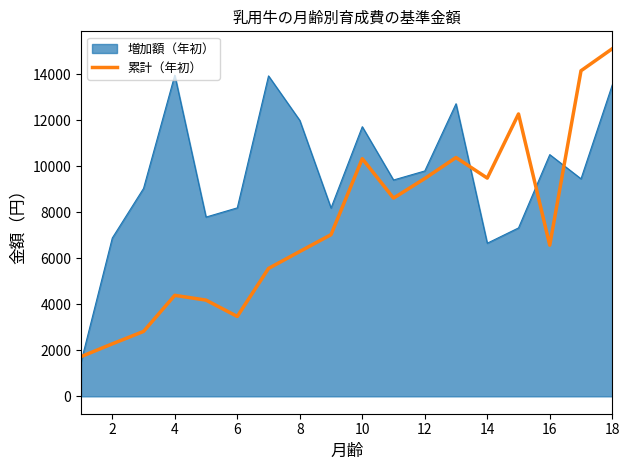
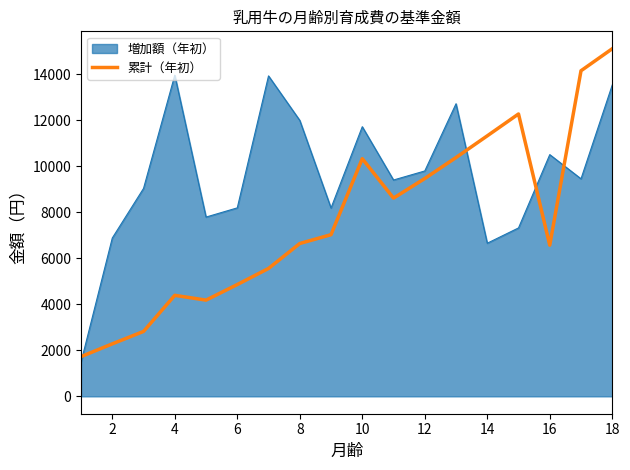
累計（年初）, 6: 3500 -> 4900
累計（年初）, 8: 6300 -> 6600
累計（年初）, 14: 9500 -> 11300
